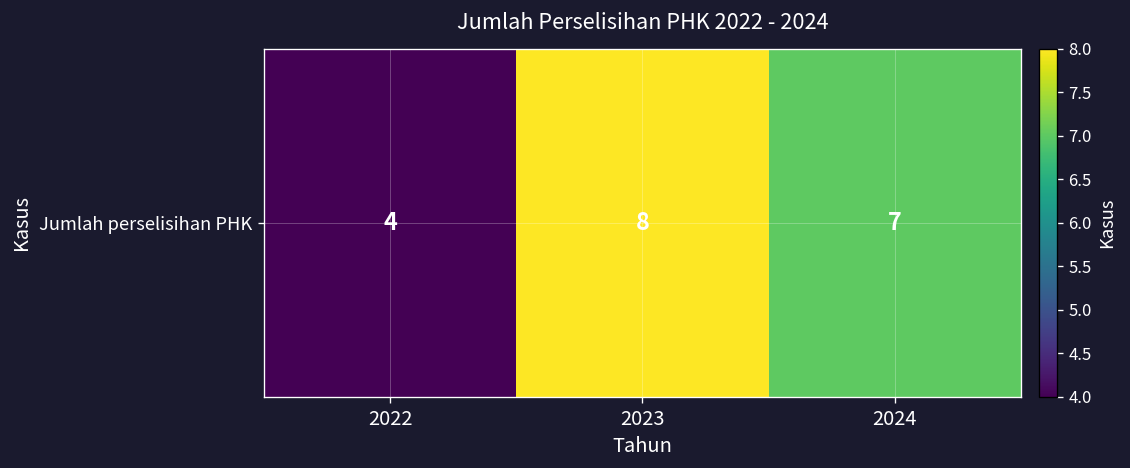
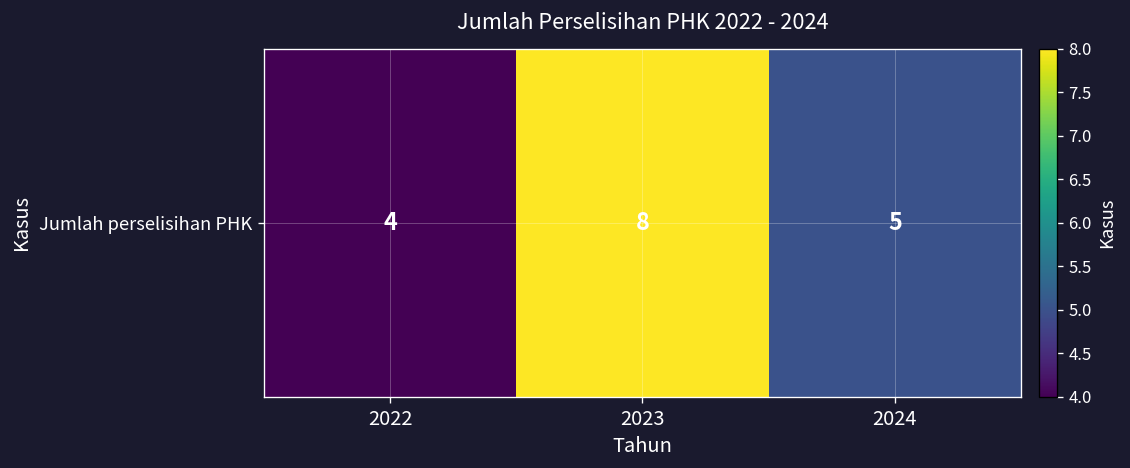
Jumlah perselisihan PHK, 2024: 7 -> 5
